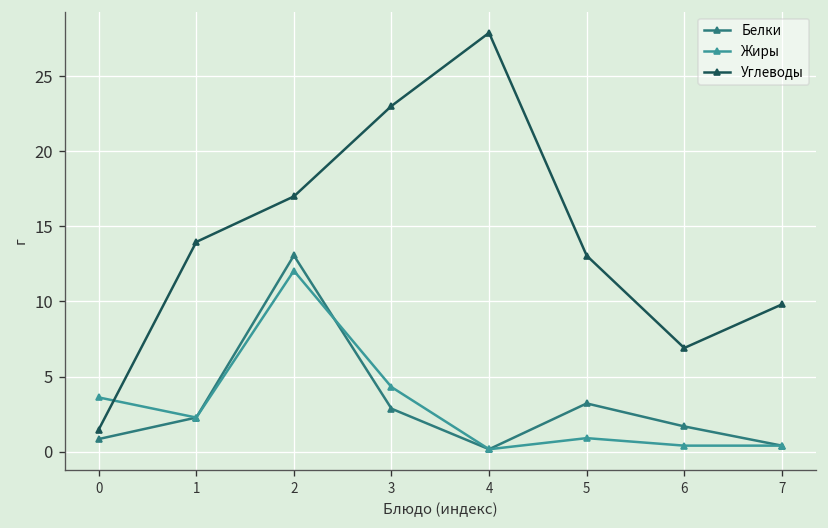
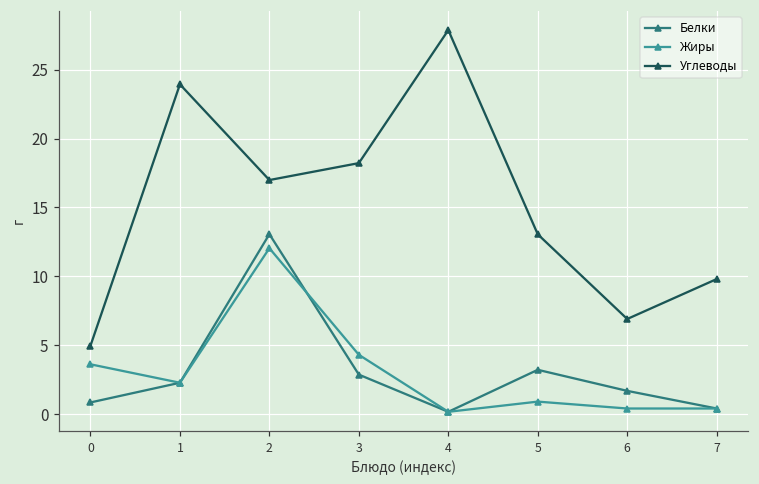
Углеводы, 0: 1.5 -> 5.0
Углеводы, 1: 14.0 -> 23.9
Углеводы, 3: 23.0 -> 18.2
